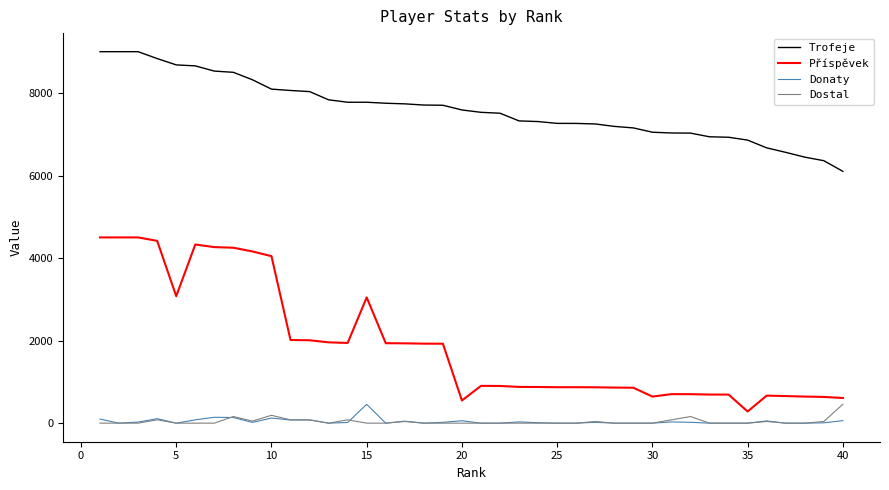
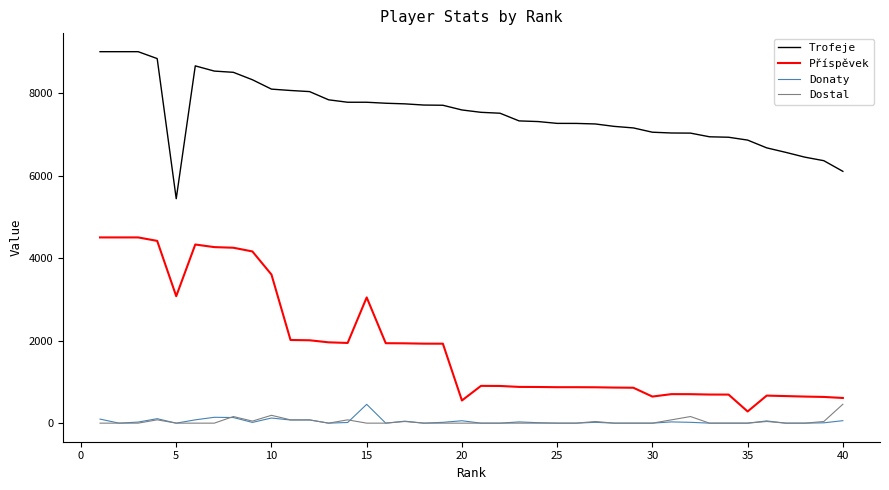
Trofeje, 5: 8700 -> 5400
Příspěvek, 10: 4000 -> 3600
